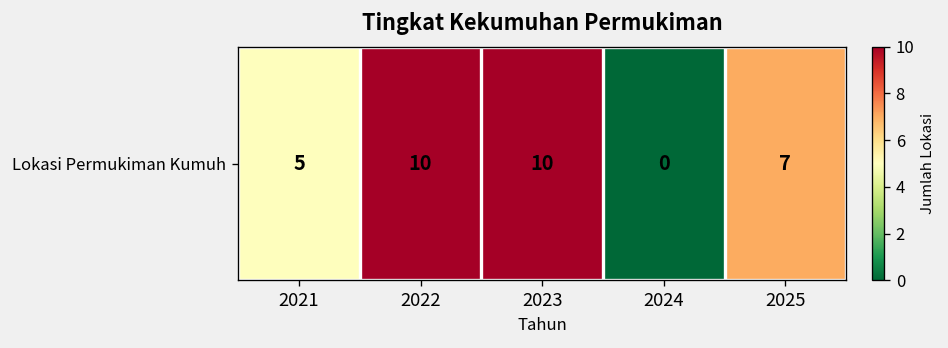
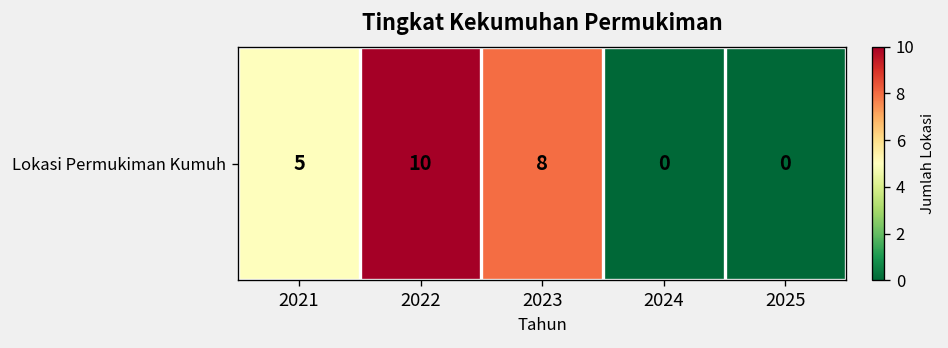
Lokasi Permukiman Kumuh, 2023: 10 -> 8
Lokasi Permukiman Kumuh, 2025: 7 -> 0
